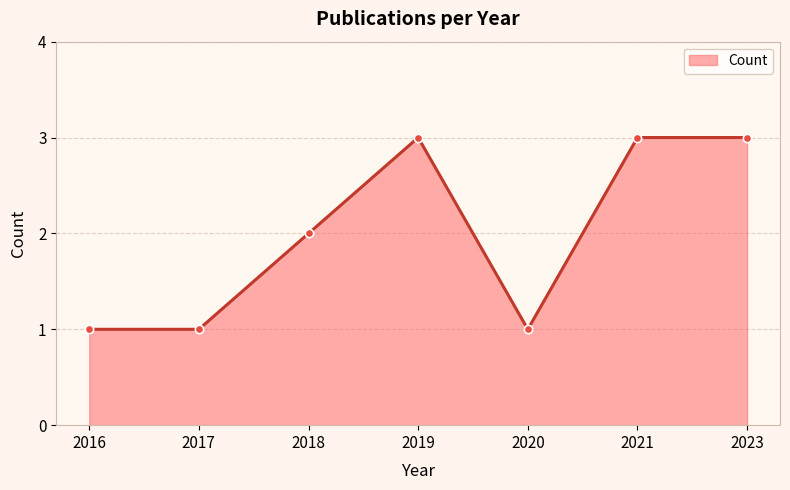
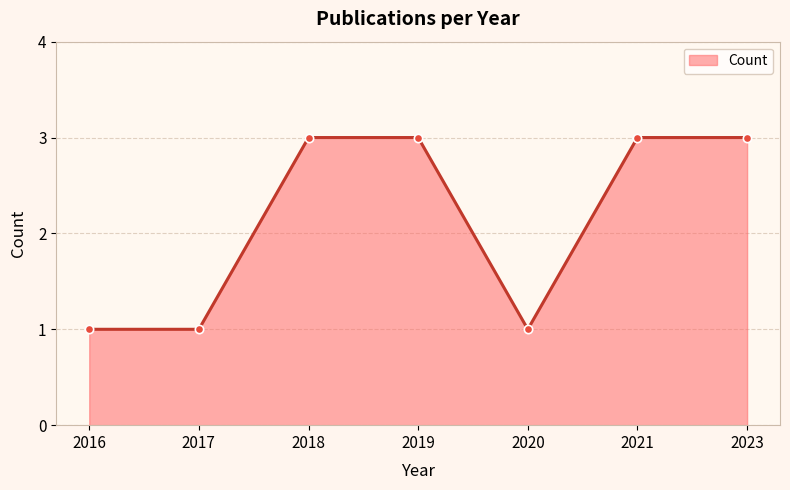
2018: 2 -> 3
